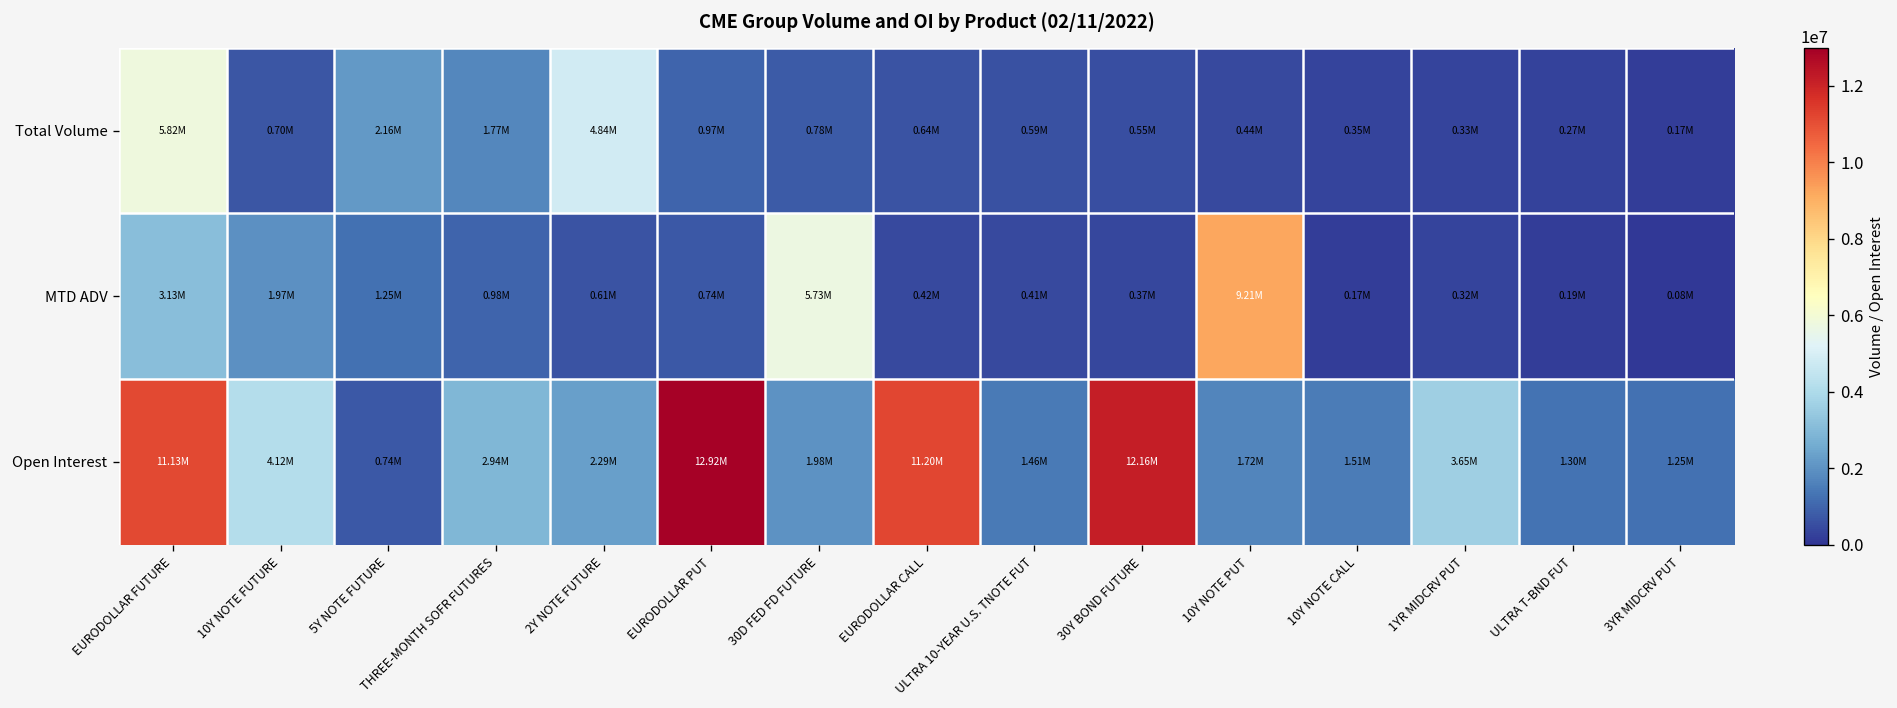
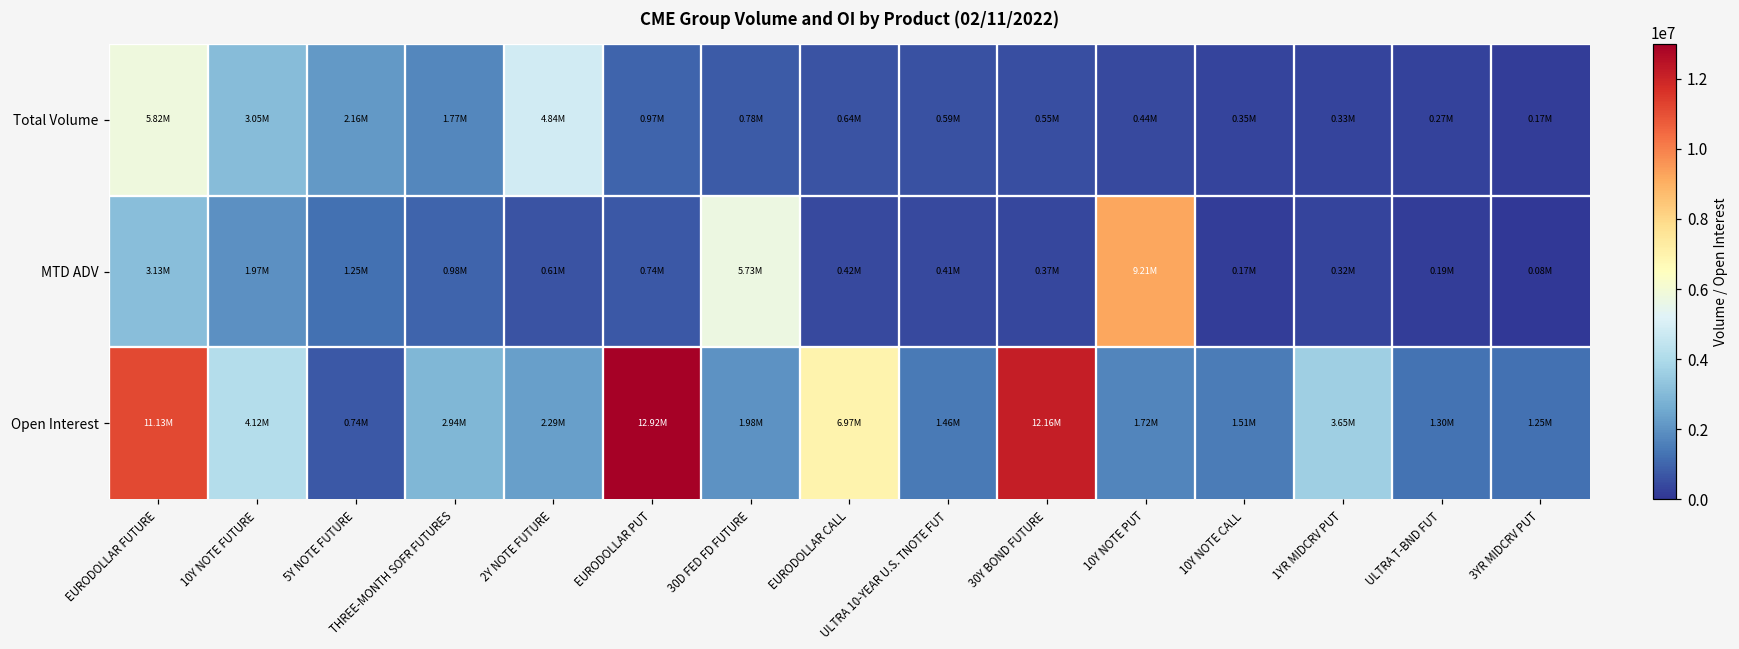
Total Volume, 10Y NOTE FUTURE: 0.70M -> 3.05M
Open Interest, EURODOLLAR CALL: 11.20M -> 6.97M
